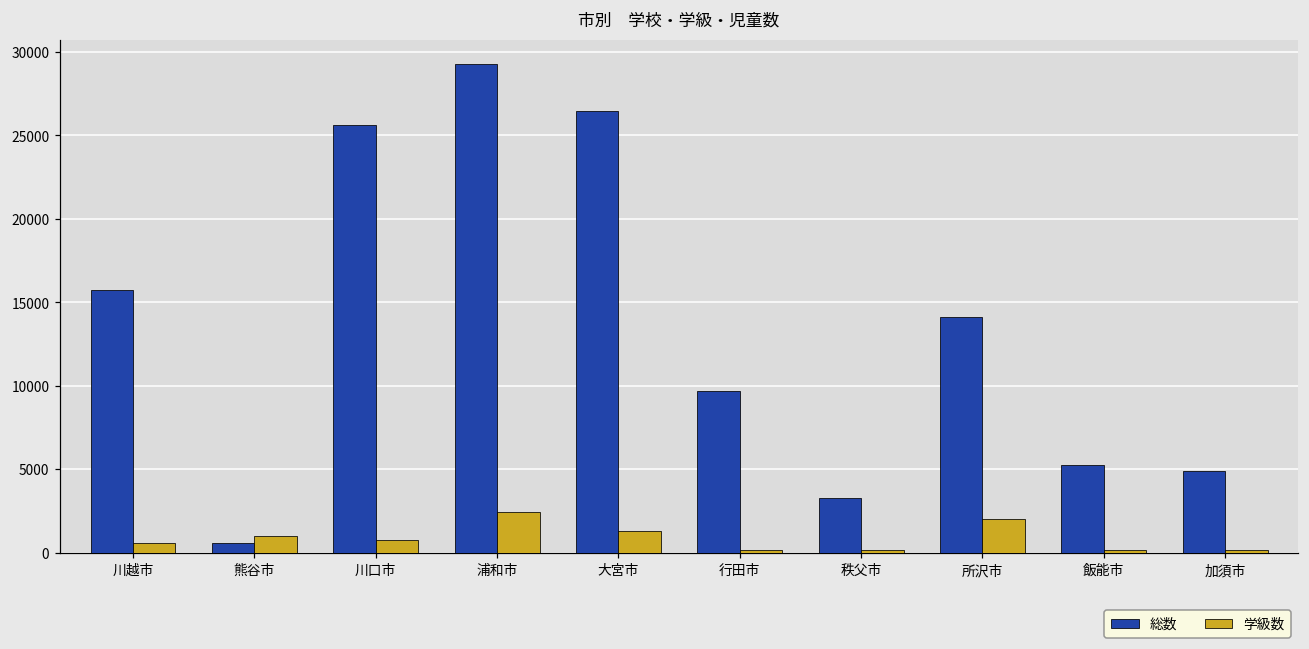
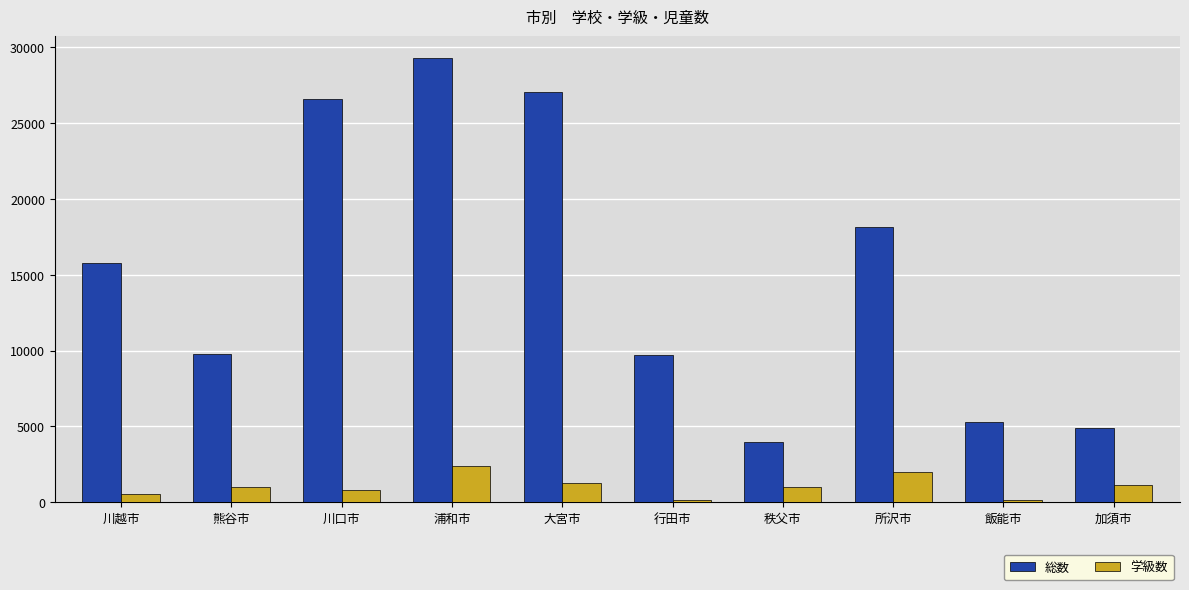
総数, 熊谷市: 600 -> 9800
総数, 川口市: 25600 -> 26600
総数, 大宮市: 26500 -> 27100
総数, 秩父市: 3300 -> 4000
学級数, 秩父市: 100 -> 1000
総数, 所沢市: 14100 -> 18200
学級数, 加須市: 200 -> 1100
